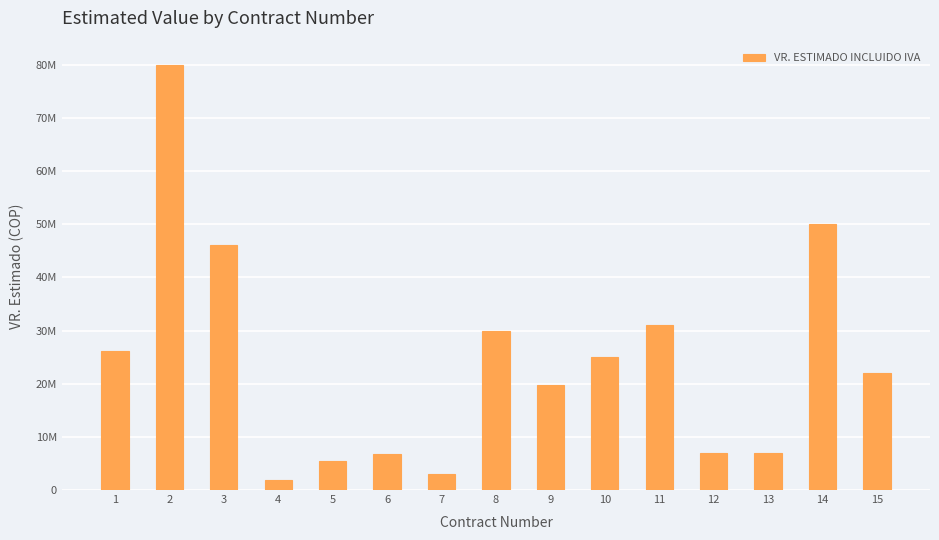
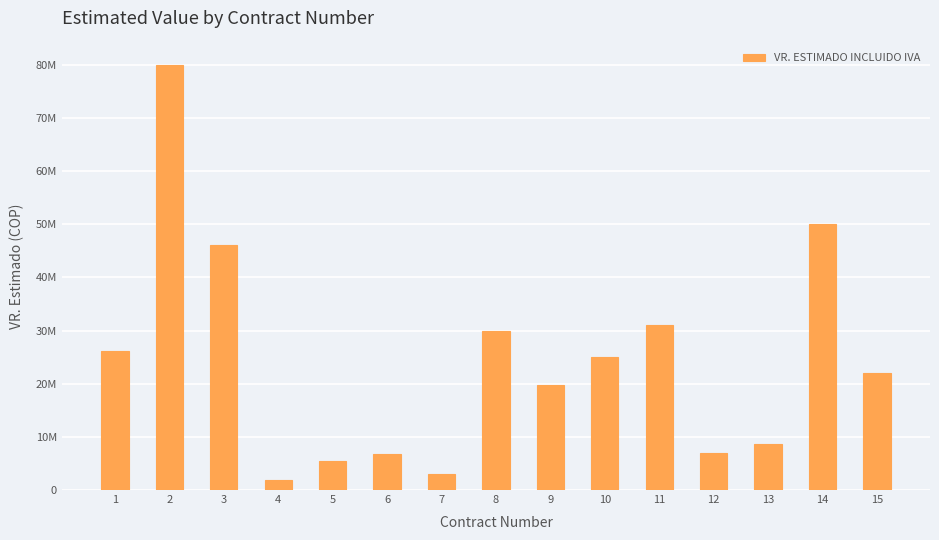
13: 7000000 -> 9000000
